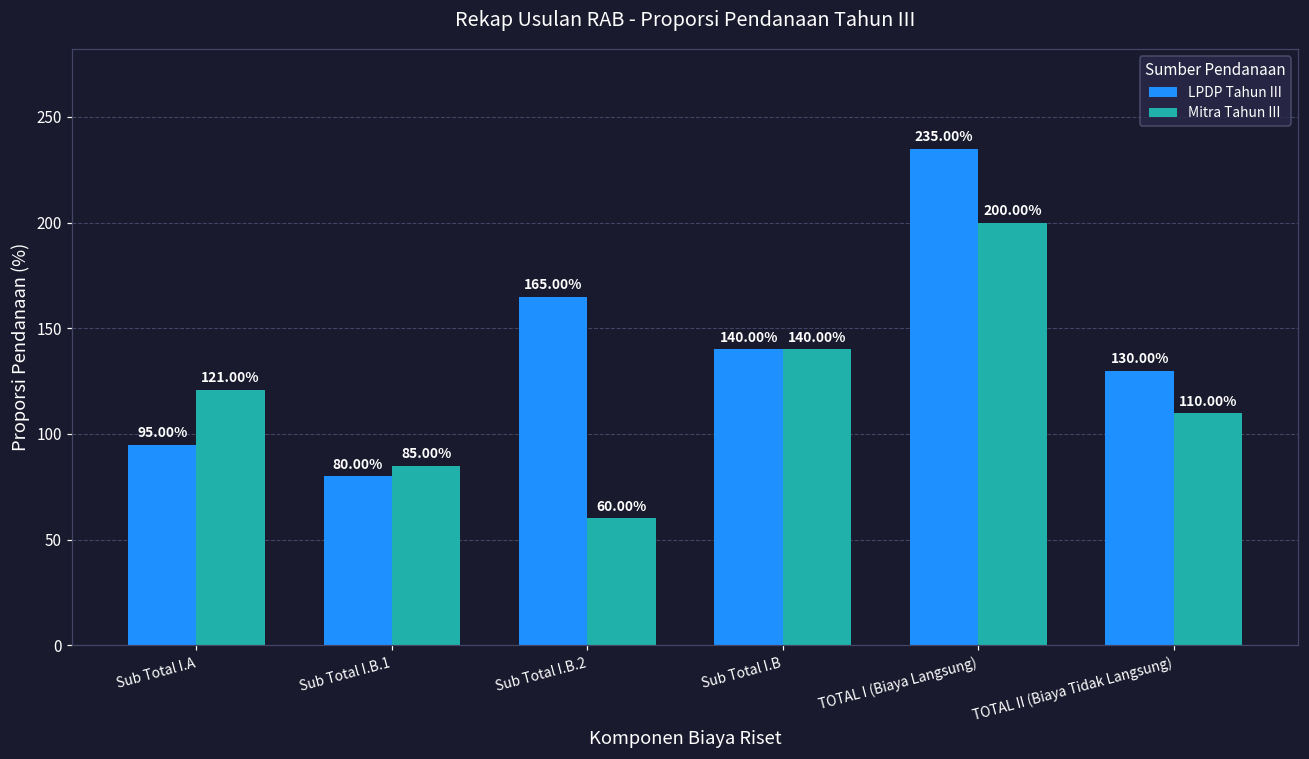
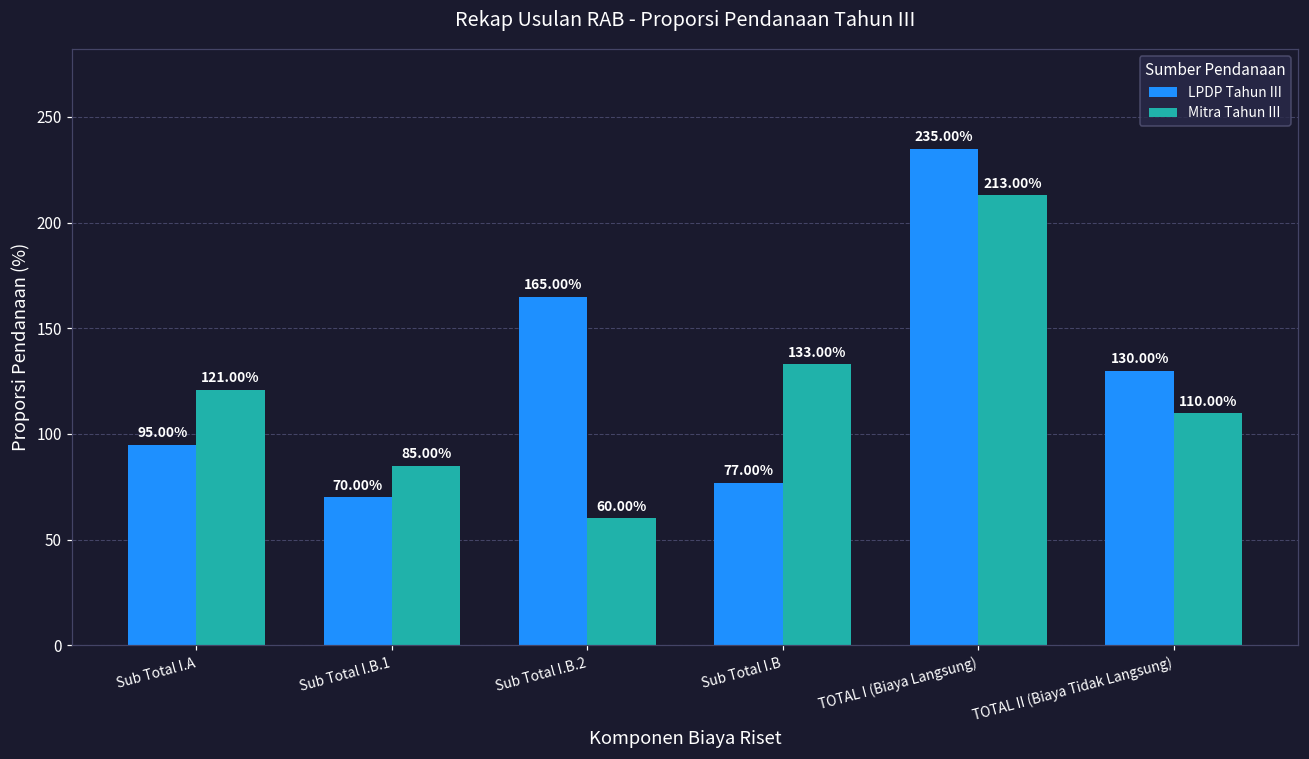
LPDP Tahun III, Sub Total I.B.1: 80.00% -> 70.00%
LPDP Tahun III, Sub Total I.B: 140.00% -> 77.00%
Mitra Tahun III, Sub Total I.B: 140.00% -> 133.00%
Mitra Tahun III, TOTAL I (Biaya Langsung): 200.00% -> 213.00%
